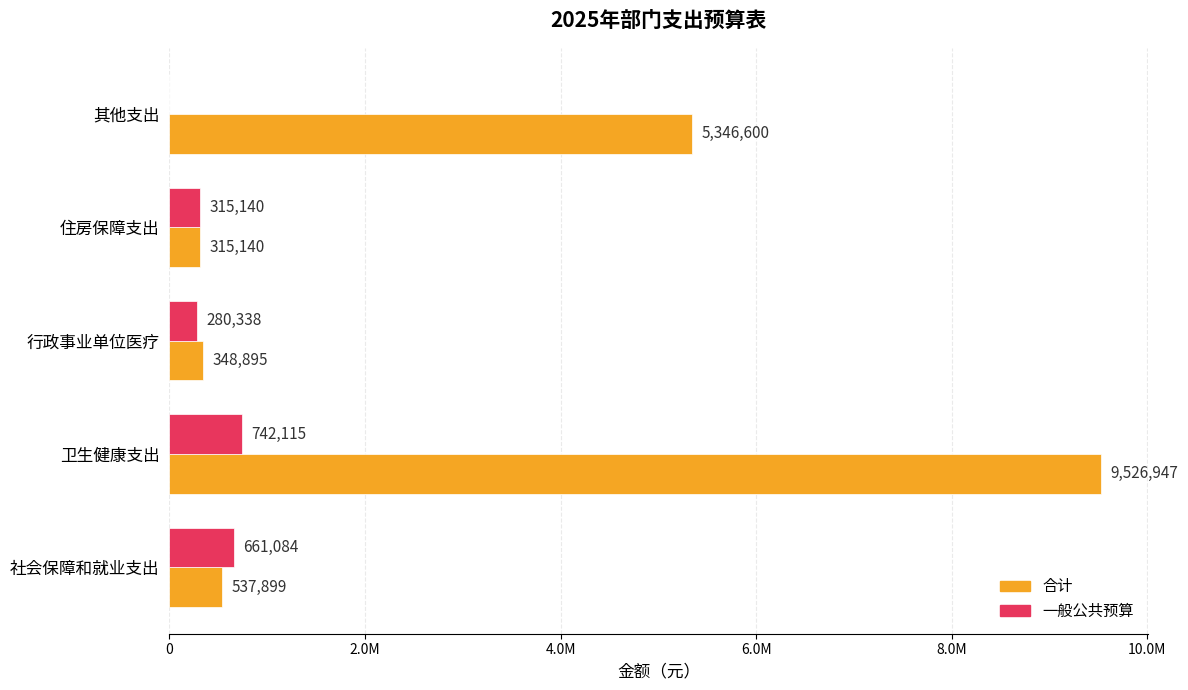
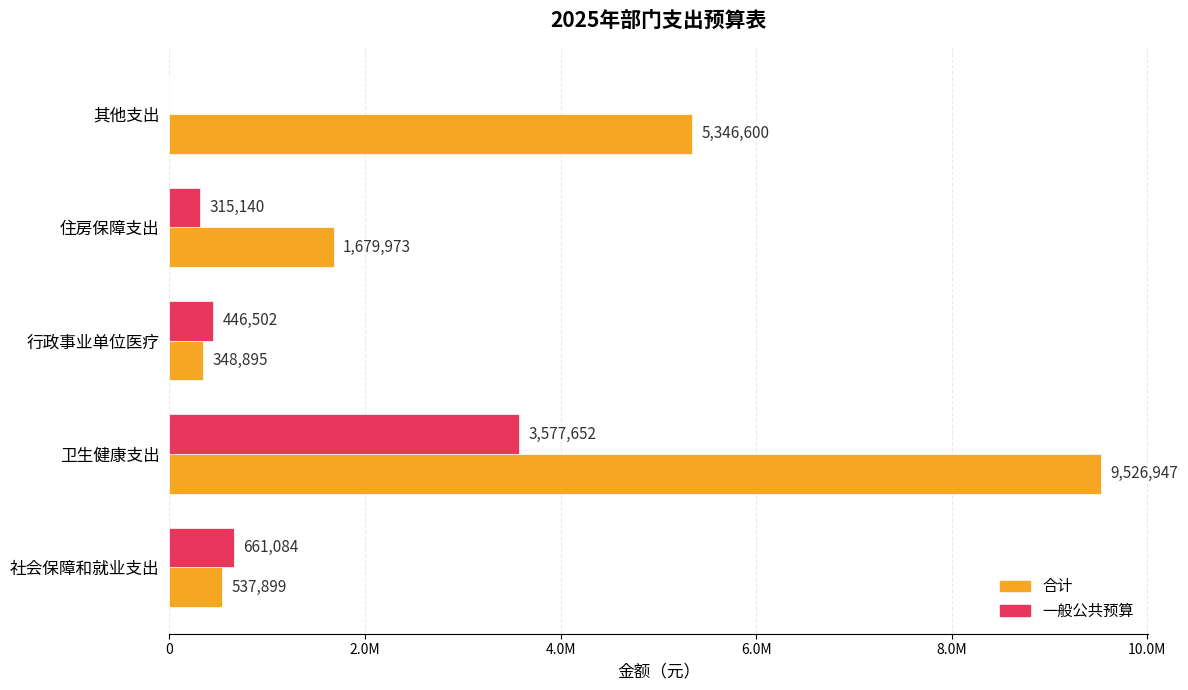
合计, 住房保障支出: 315,140 -> 1,679,973
一般公共预算, 行政事业单位医疗: 280,338 -> 446,502
一般公共预算, 卫生健康支出: 742,115 -> 3,577,652
